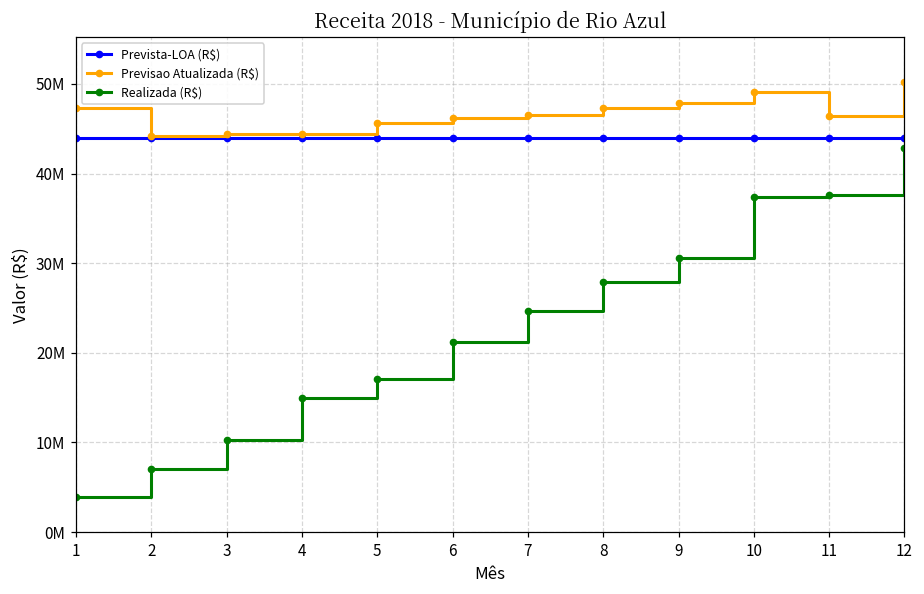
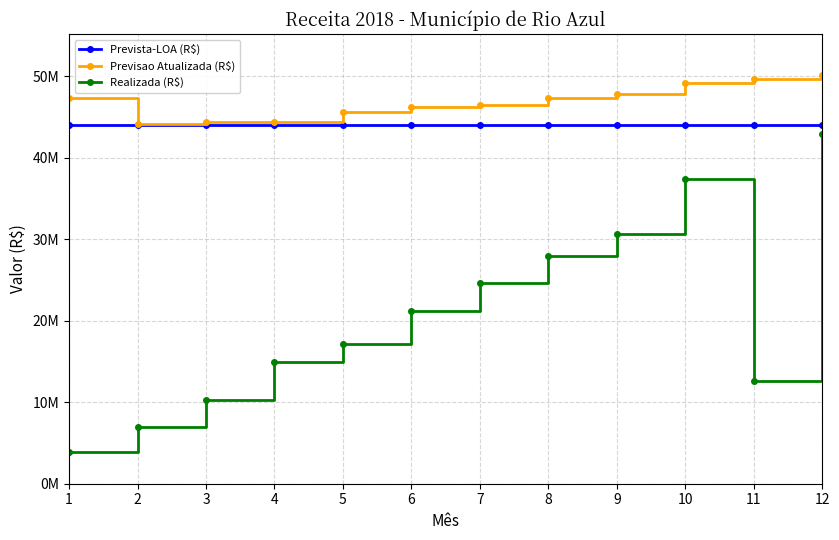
Previsao Atualizada (R$), 11: 46000000 -> 50000000
Realizada (R$), 11: 38000000 -> 13000000
